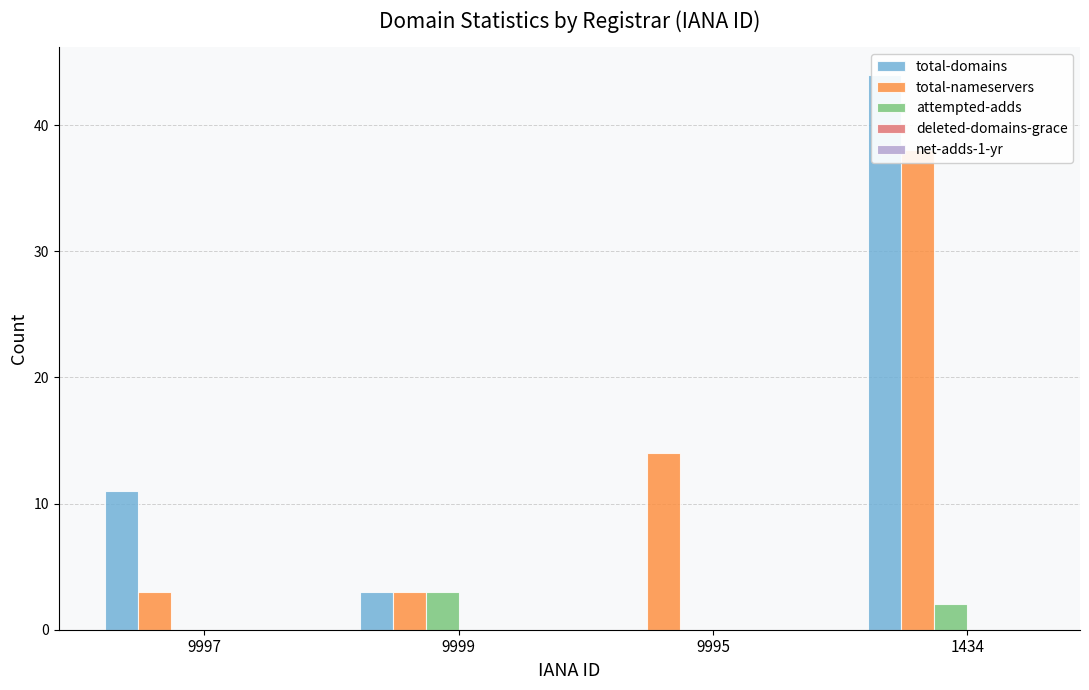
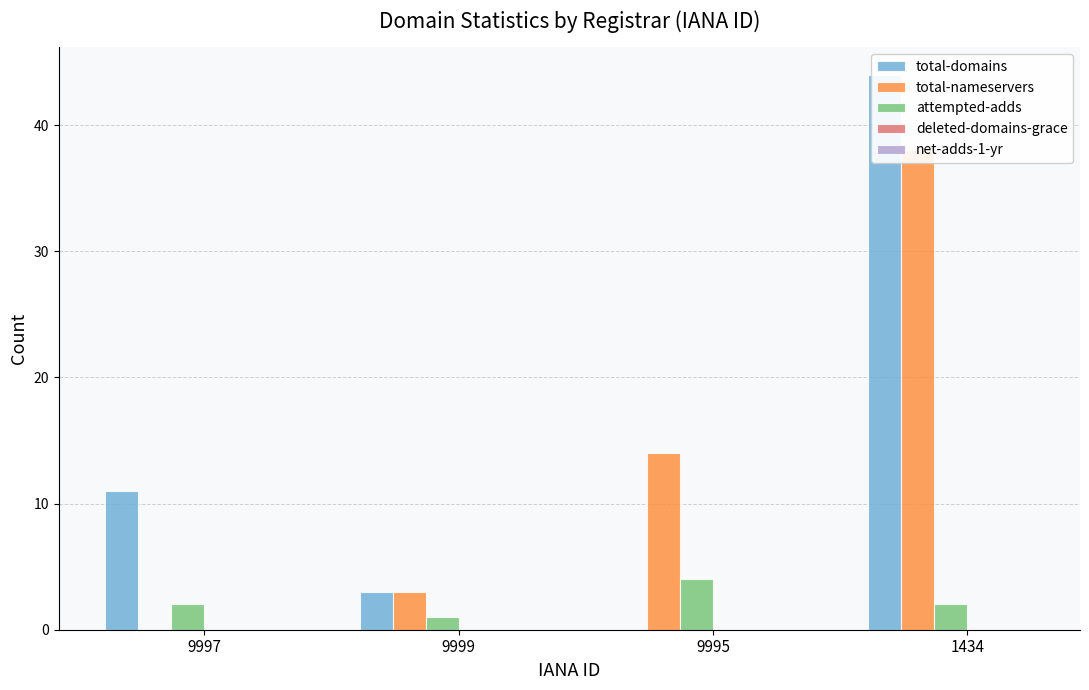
total-nameservers, 9997: 3 -> 0
attempted-adds, 9997: 0 -> 2
attempted-adds, 9999: 3 -> 1
attempted-adds, 9995: 0 -> 4
